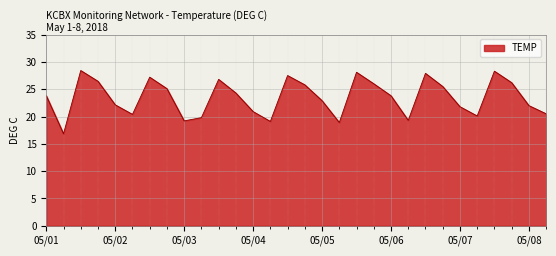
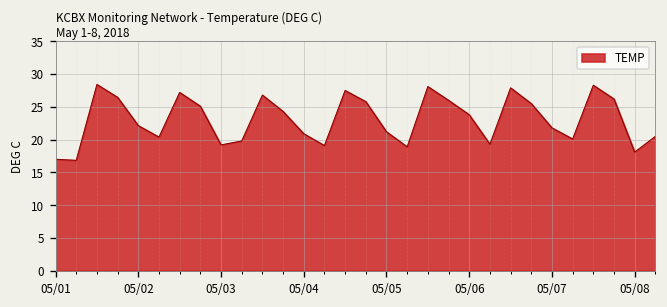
05/01: 24 -> 17
05/05: 23 -> 21
05/08: 22 -> 18
